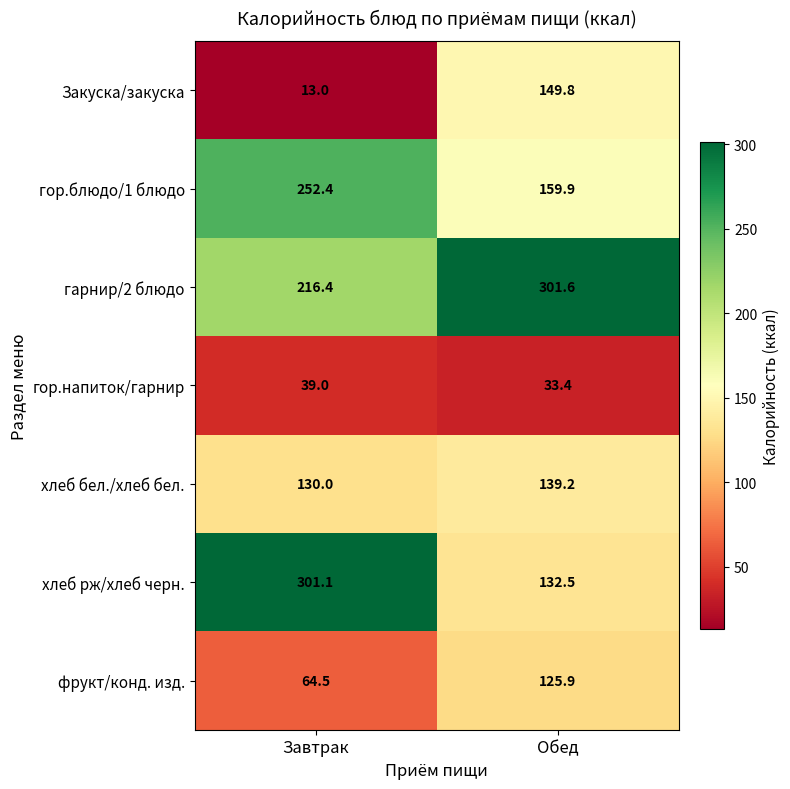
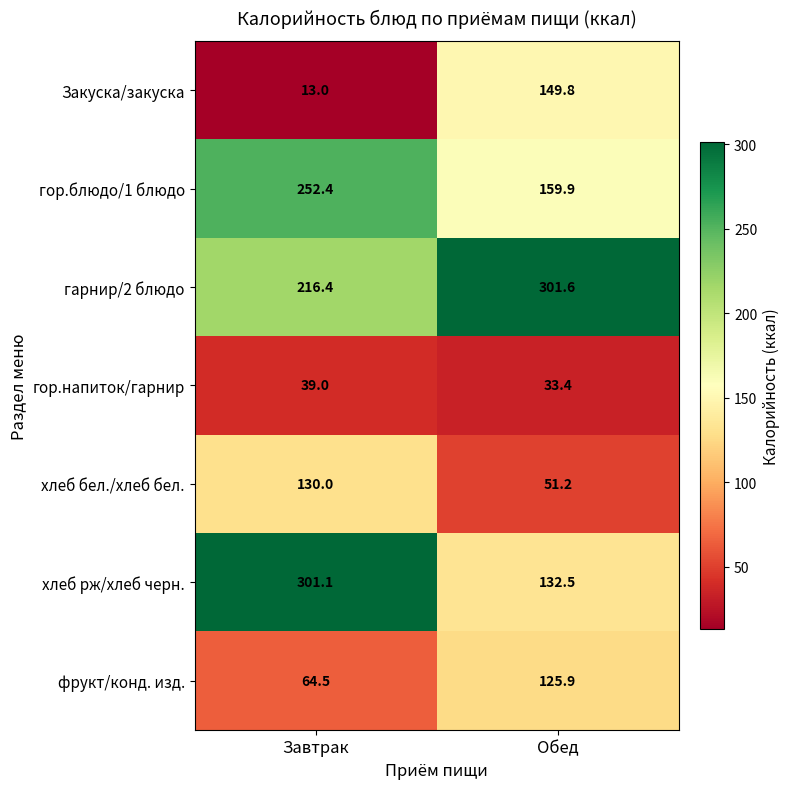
хлеб бел./хлеб бел., Обед: 139.2 -> 51.2
